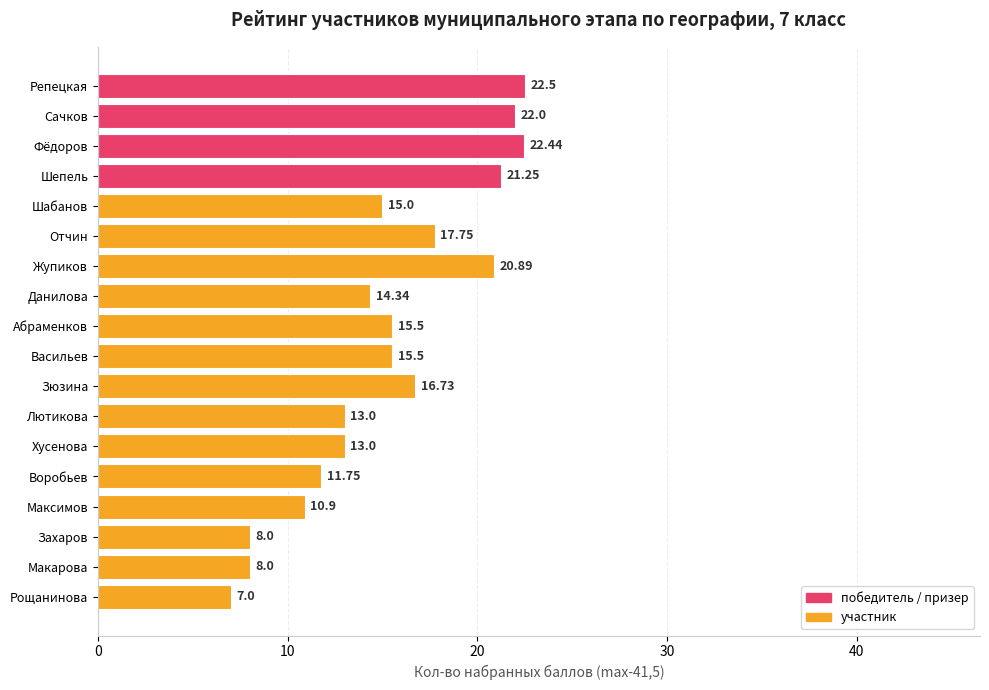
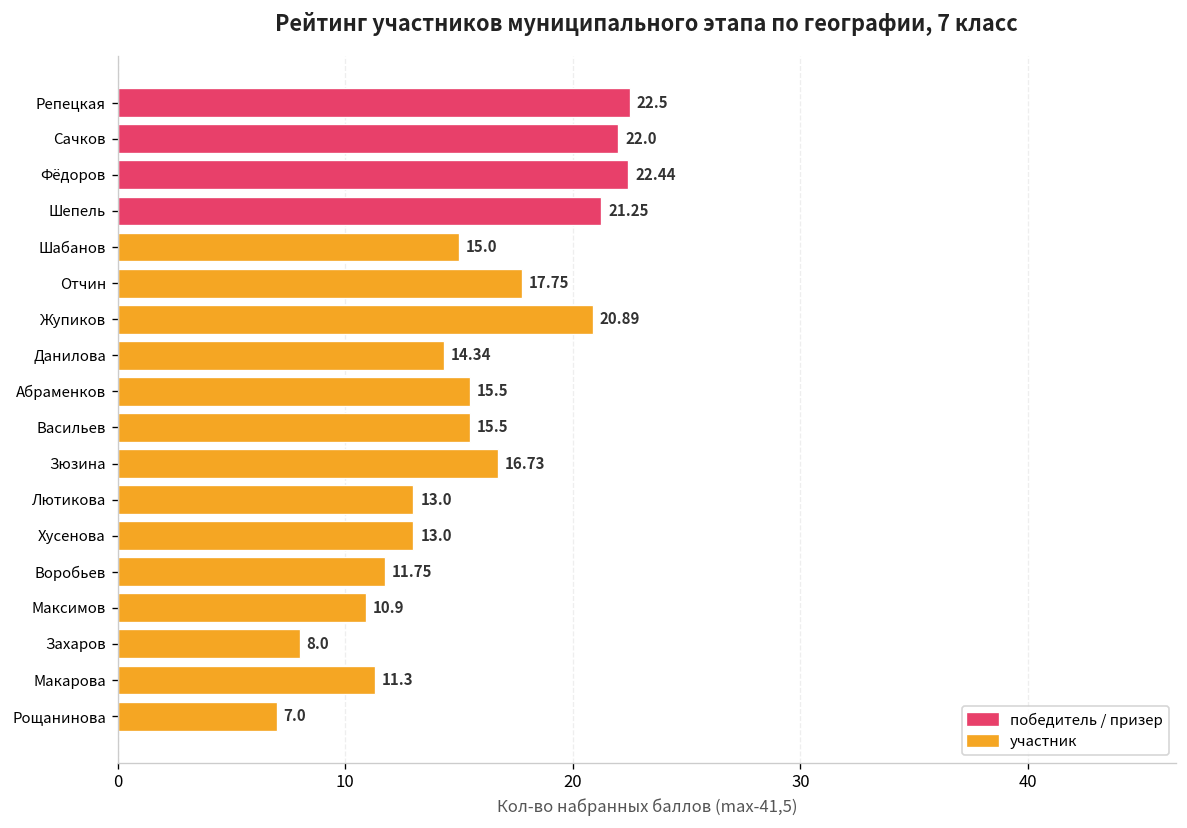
Макарова: 8.0 -> 11.3
